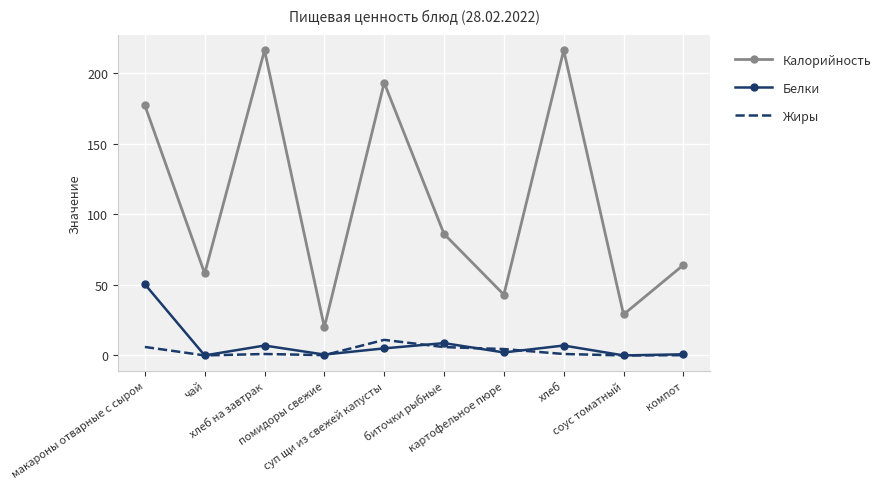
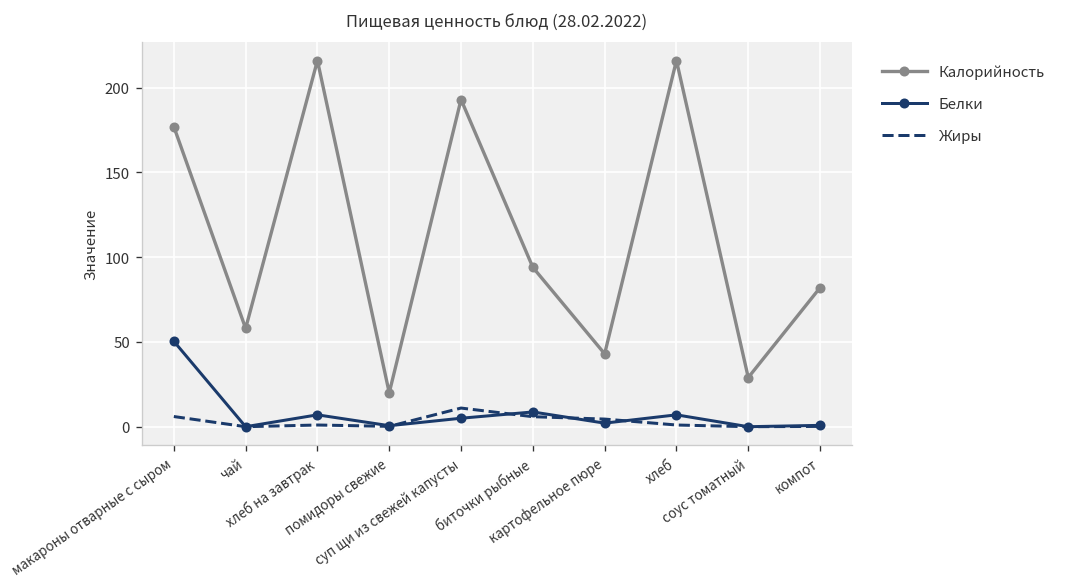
Калорийность, биточки рыбные: 86 -> 94
Калорийность, компот: 64 -> 82
